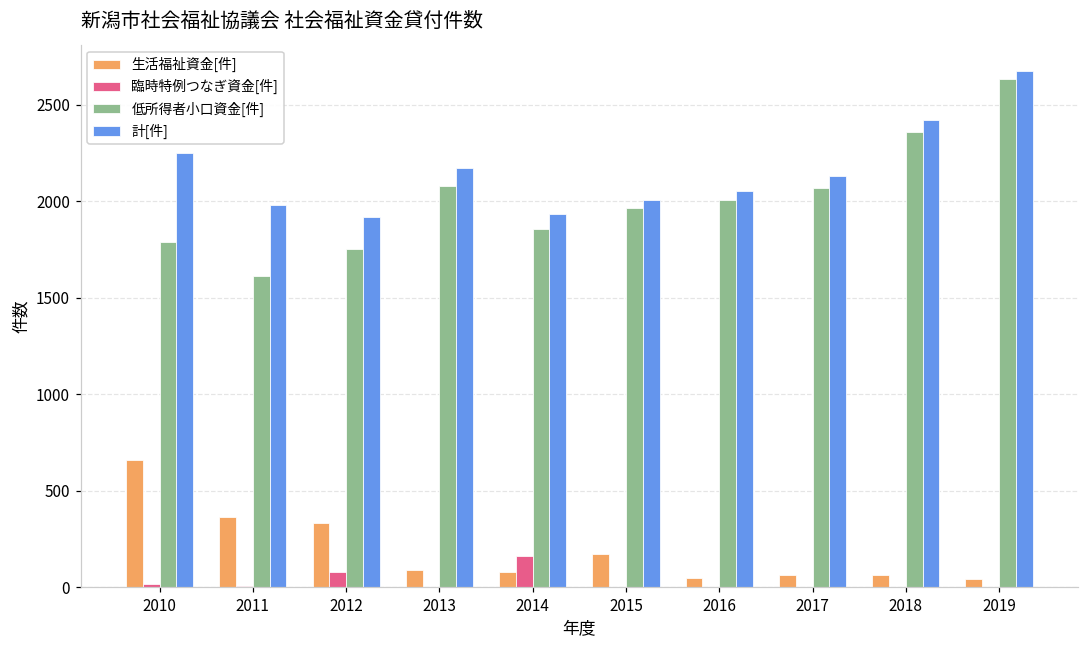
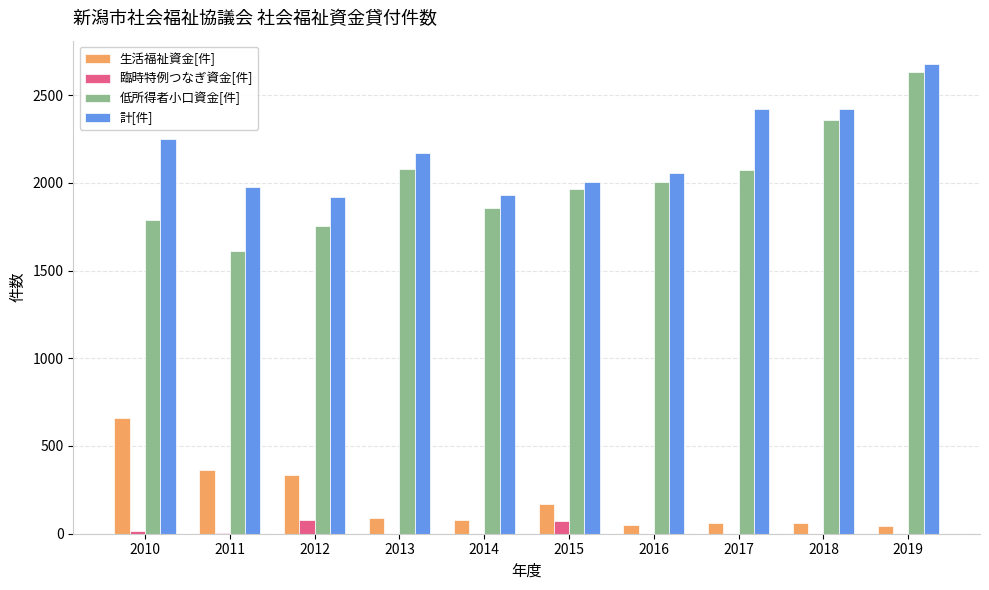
臨時特例つなぎ資金[件], 2014: 160 -> 0
臨時特例つなぎ資金[件], 2015: 0 -> 70
計[件], 2017: 2130 -> 2420
